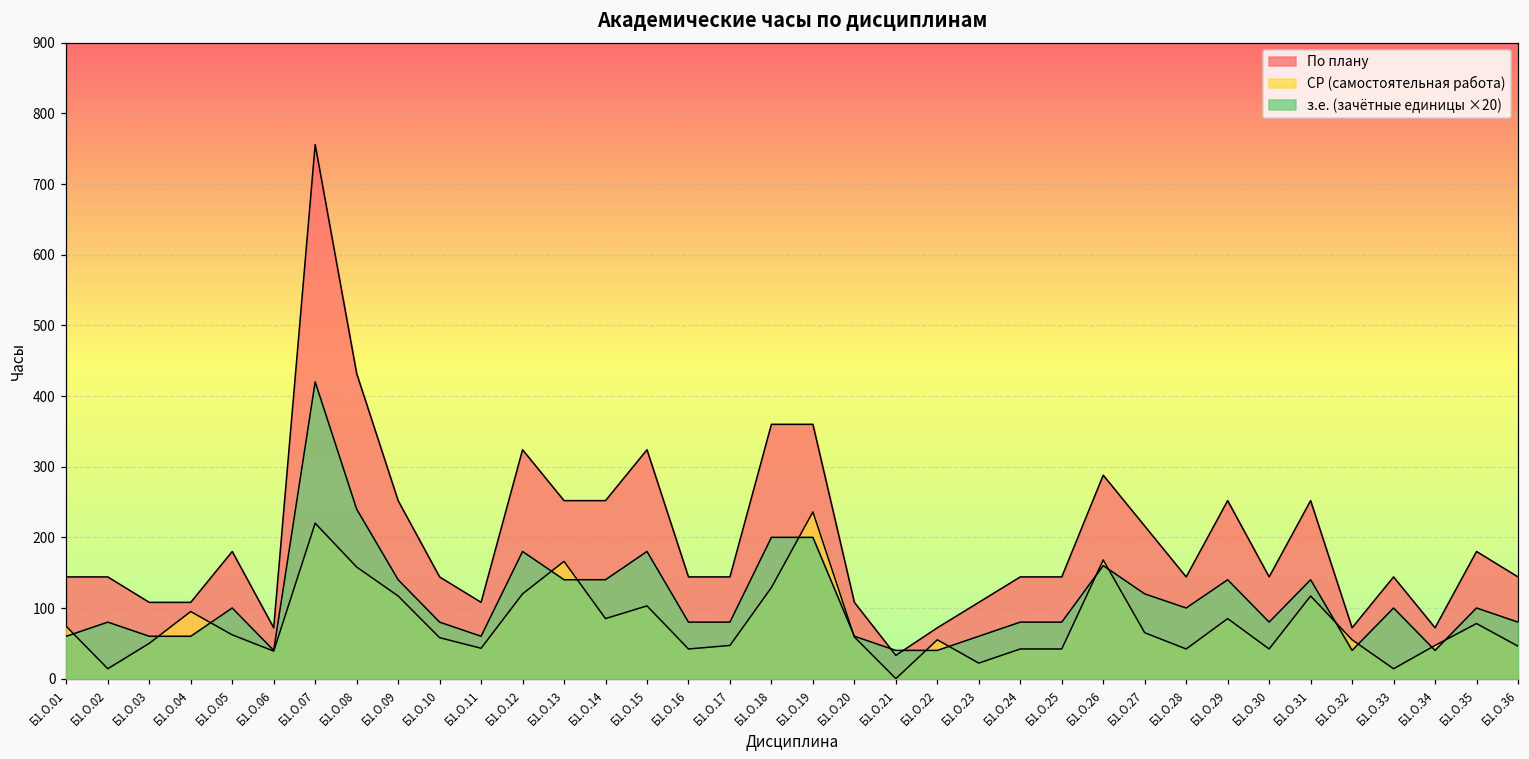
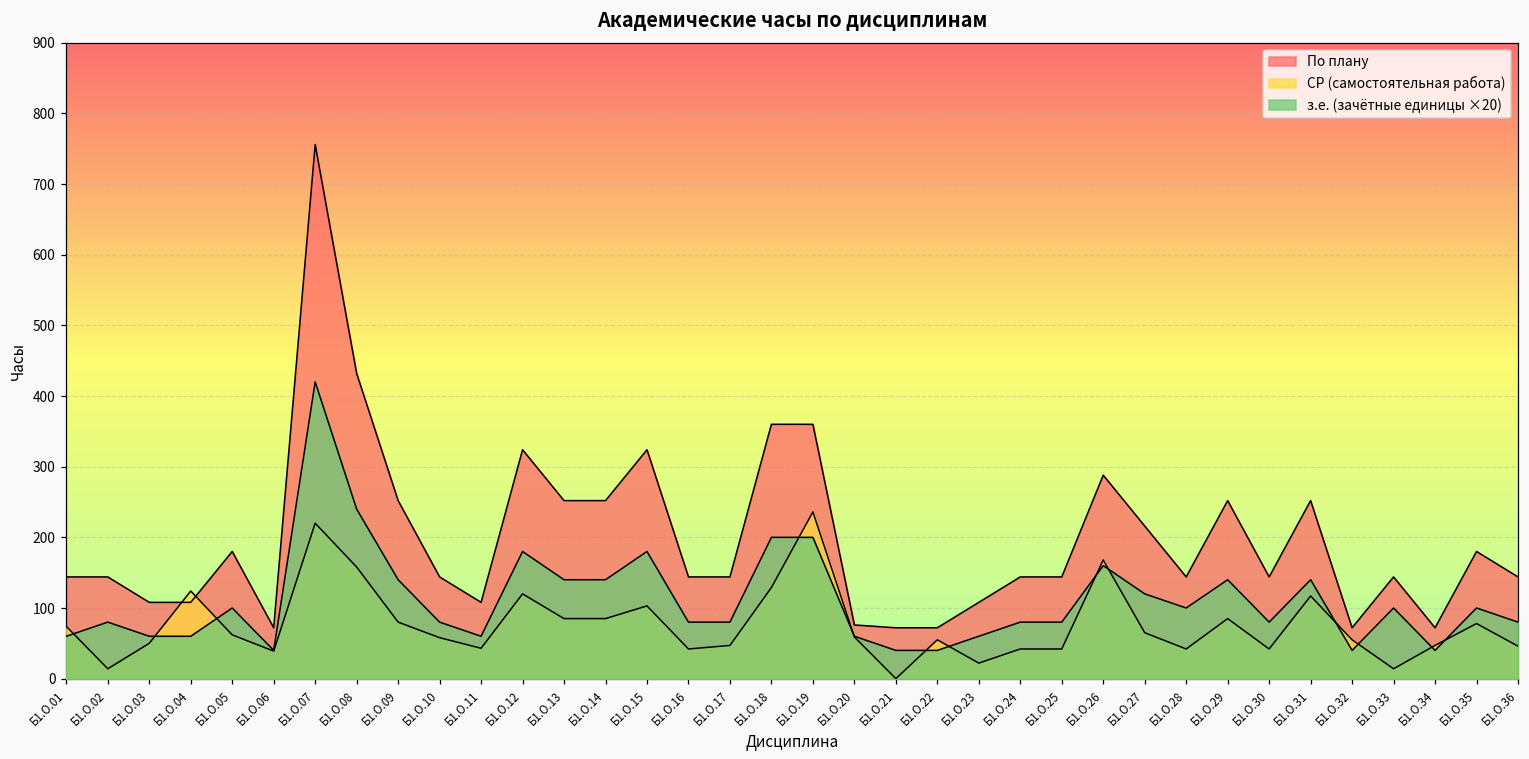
СР (самостоятельная работа), Б1.О.04: 100 -> 120
СР (самостоятельная работа), Б1.О.09: 120 -> 80
СР (самостоятельная работа), Б1.О.13: 170 -> 90
По плану, Б1.О.20: 110 -> 80
По плану, Б1.О.21: 30 -> 70
